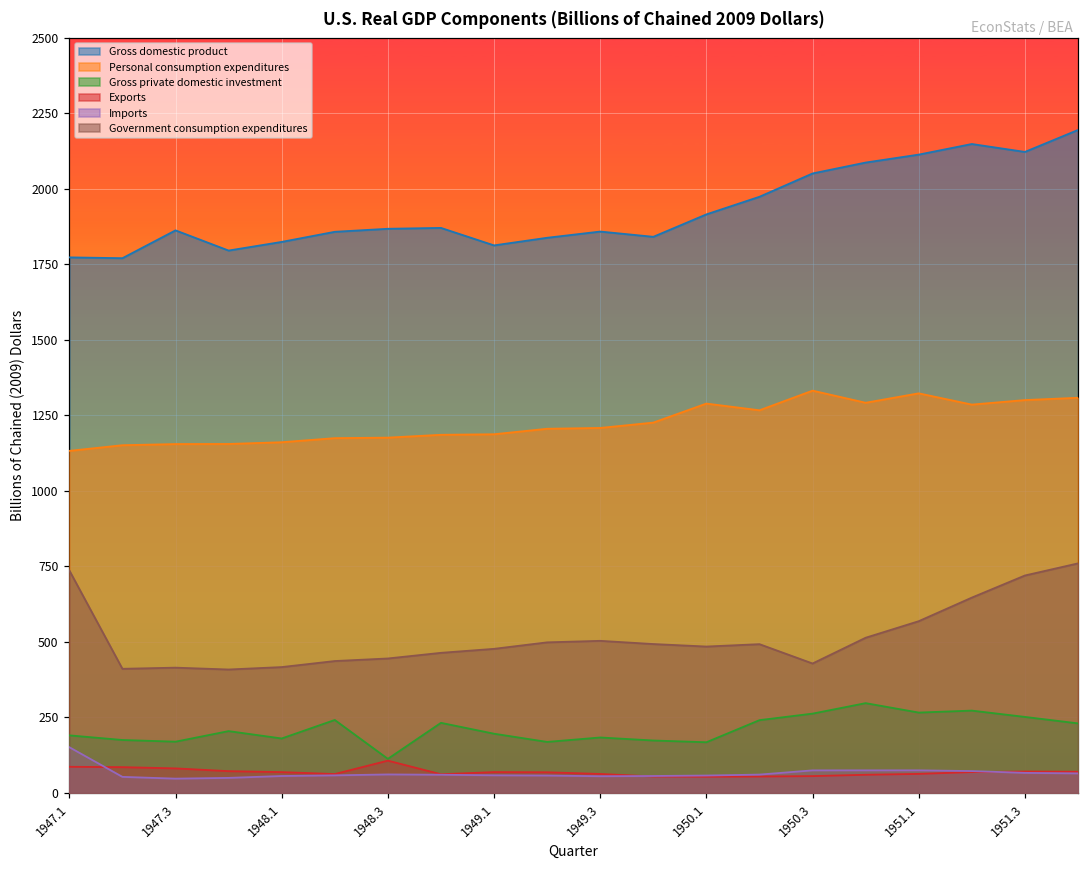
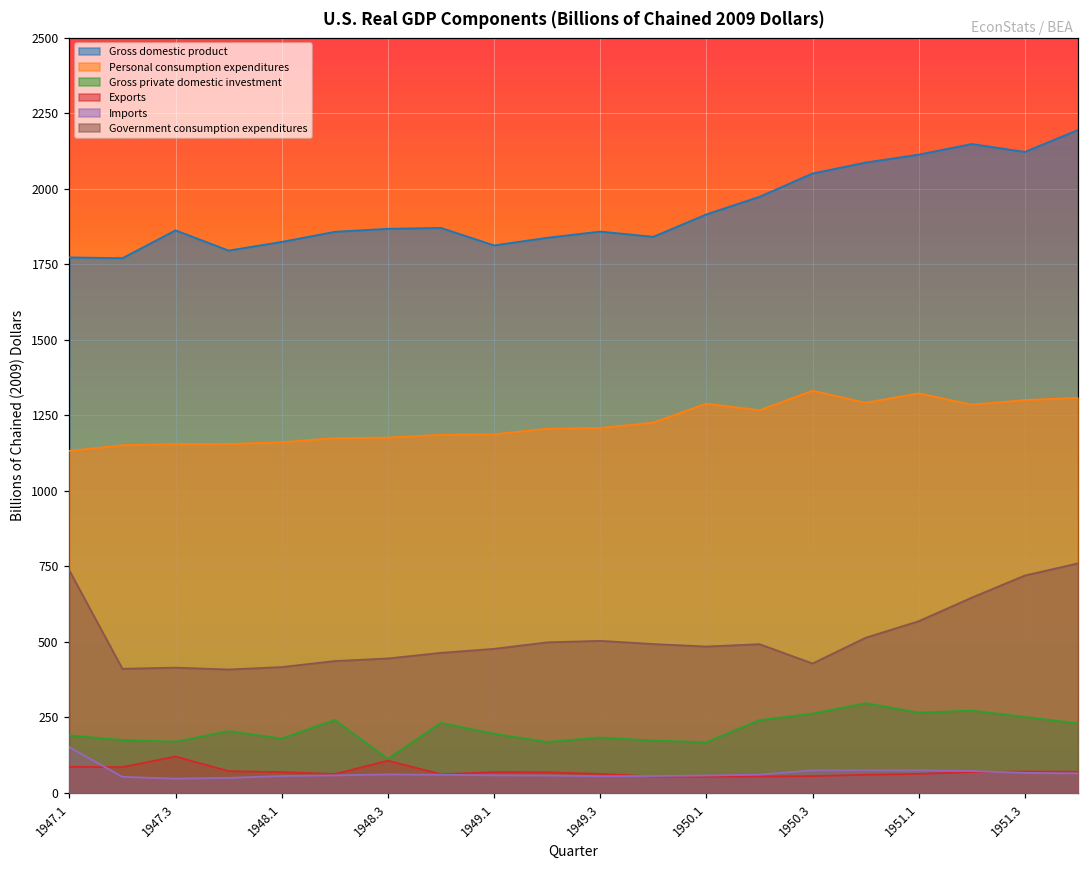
Exports, 1947.3: 80 -> 120
